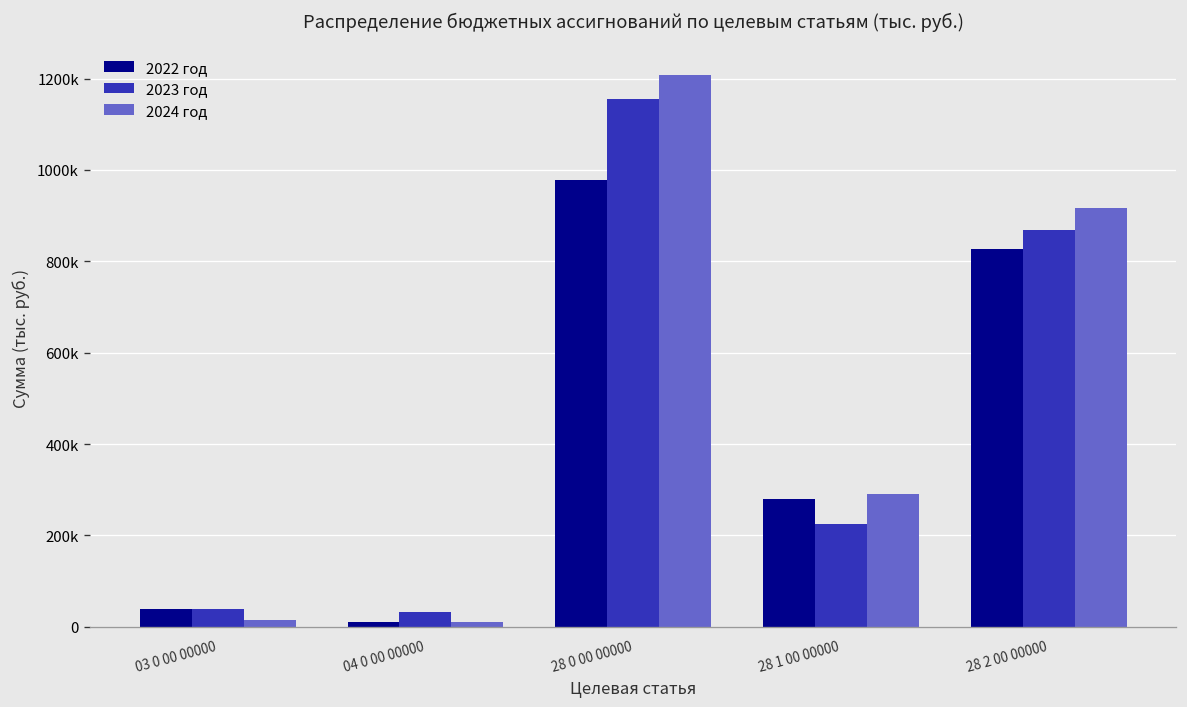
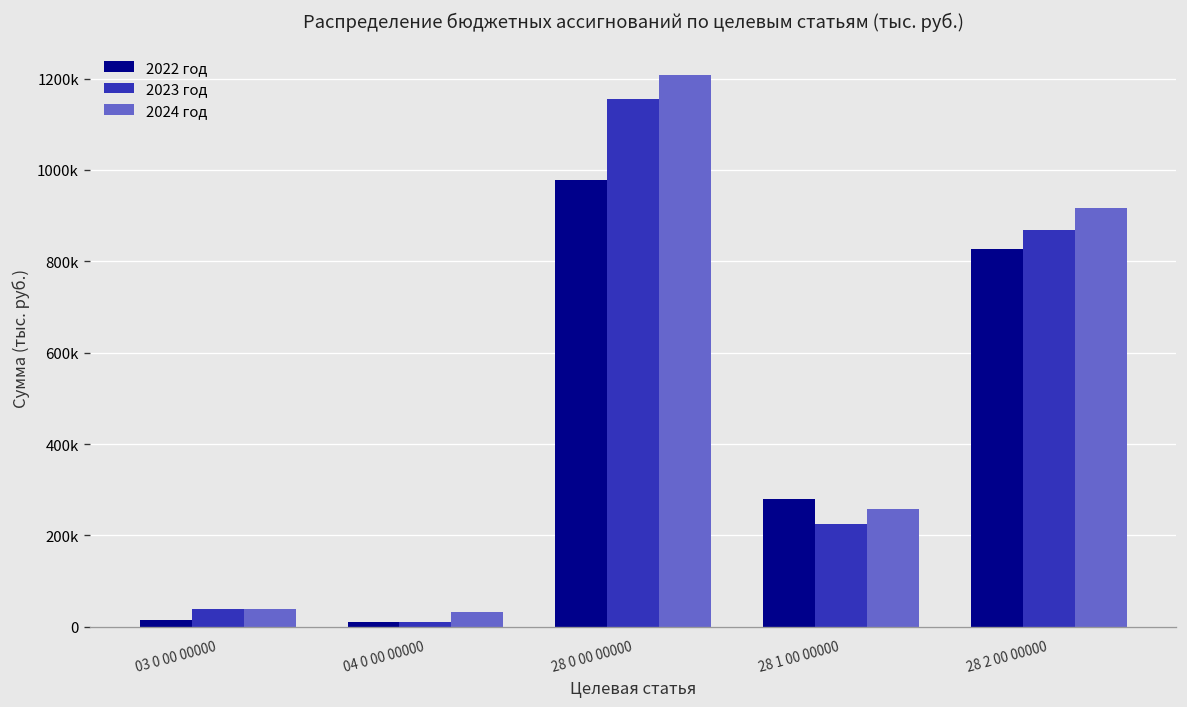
2022 год, 03 0 00 00000: 40000 -> 20000
2024 год, 03 0 00 00000: 10000 -> 40000
2023 год, 04 0 00 00000: 30000 -> 10000
2024 год, 04 0 00 00000: 10000 -> 30000
2024 год, 28 1 00 00000: 290000 -> 260000
